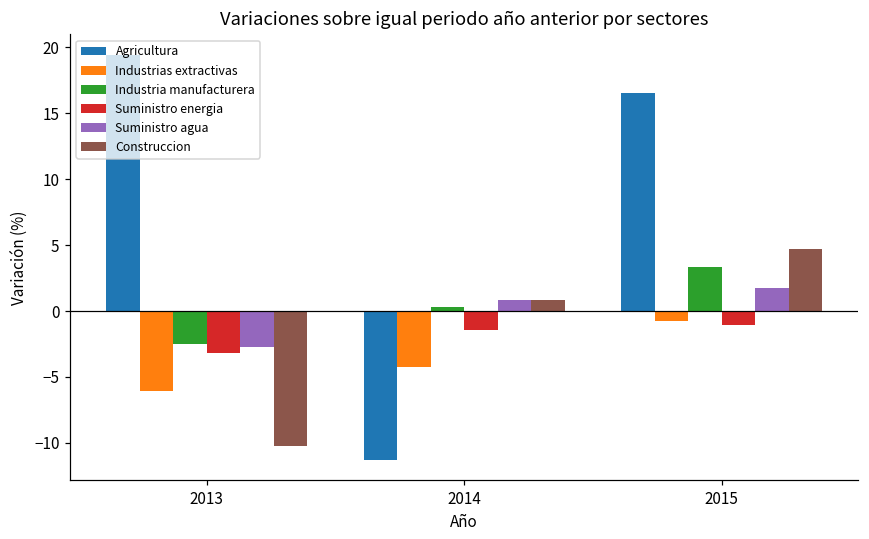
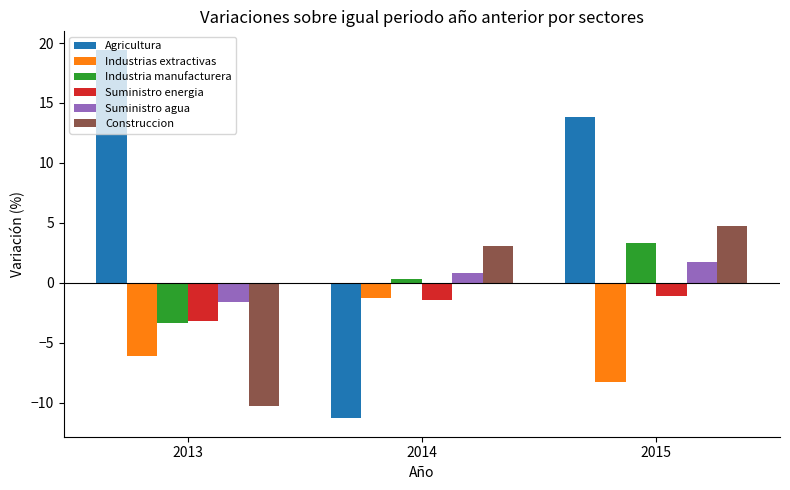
Industria manufacturera, 2013: -2.5 -> -3.4
Suministro agua, 2013: -2.8 -> -1.6
Industrias extractivas, 2014: -4.2 -> -1.3
Construccion, 2014: 0.9 -> 3.1
Agricultura, 2015: 16.6 -> 13.8
Industrias extractivas, 2015: -0.8 -> -8.3
